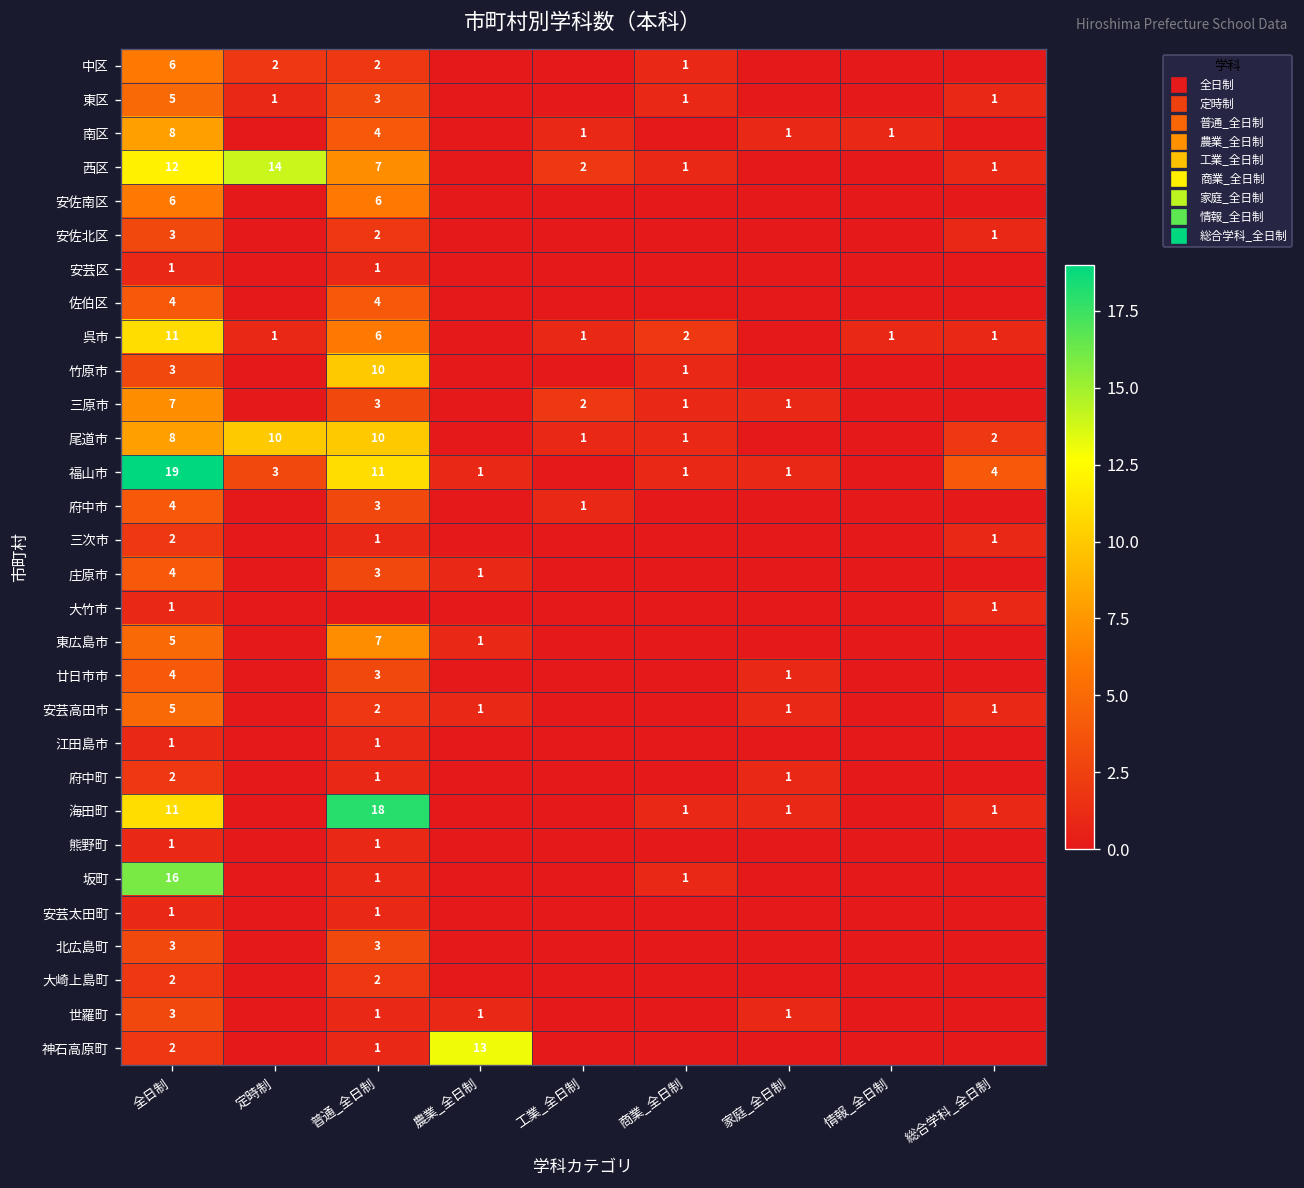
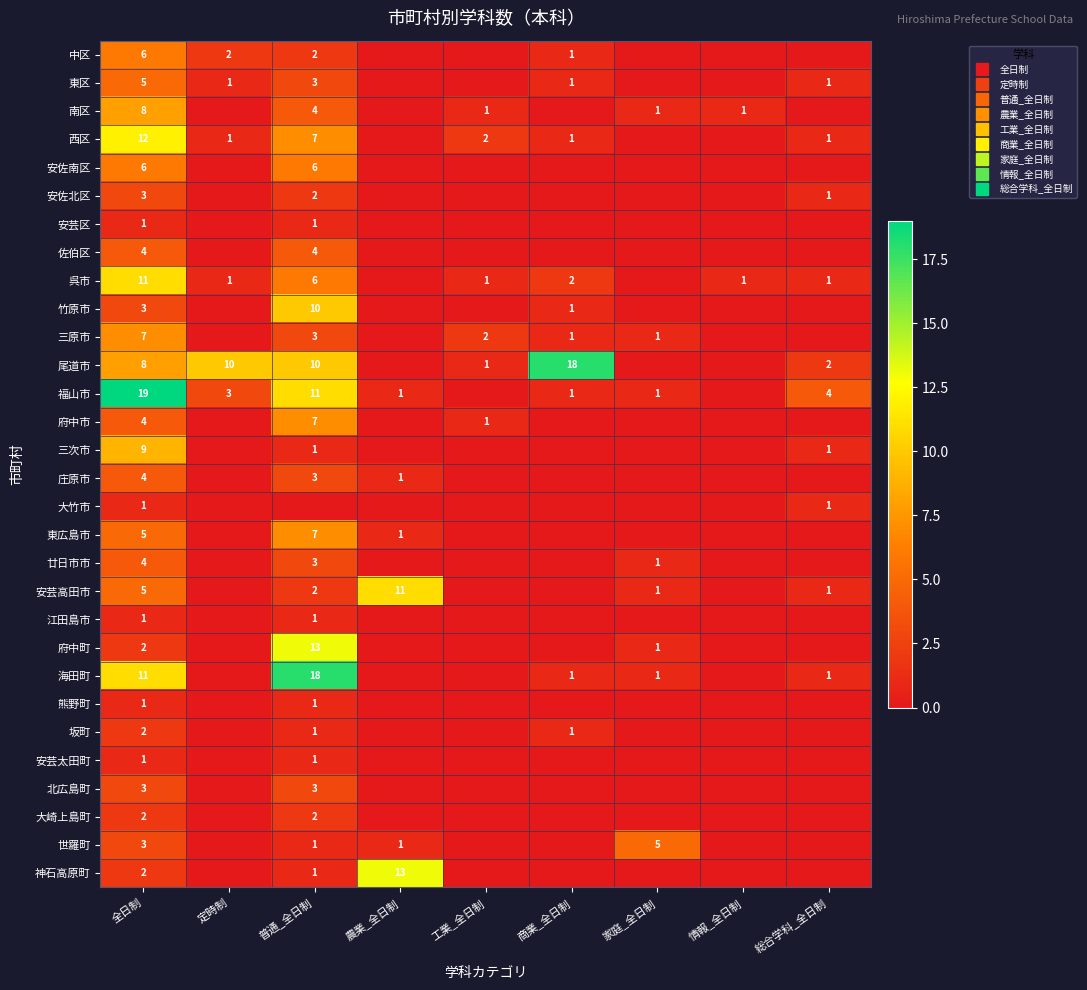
西区, 定時制: 14 -> 1
尾道市, 商業_全日制: 1 -> 18
府中市, 普通_全日制: 3 -> 7
三次市, 全日制: 2 -> 9
安芸高田市, 農業_全日制: 1 -> 11
府中町, 普通_全日制: 1 -> 13
坂町, 全日制: 16 -> 2
世羅町, 家庭_全日制: 1 -> 5
